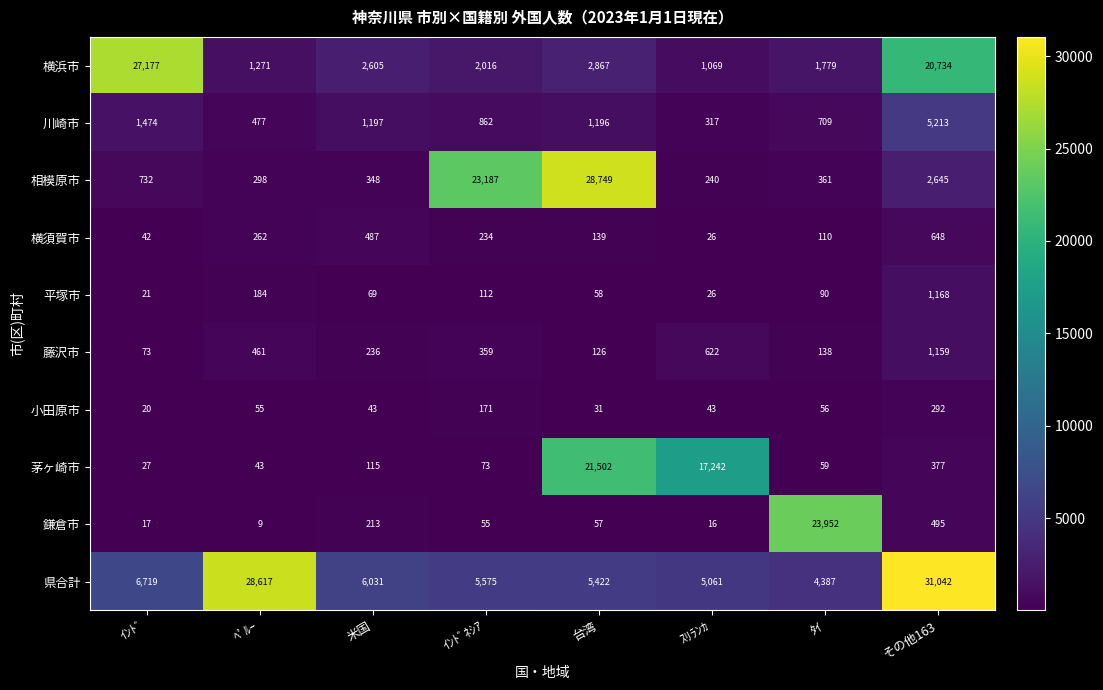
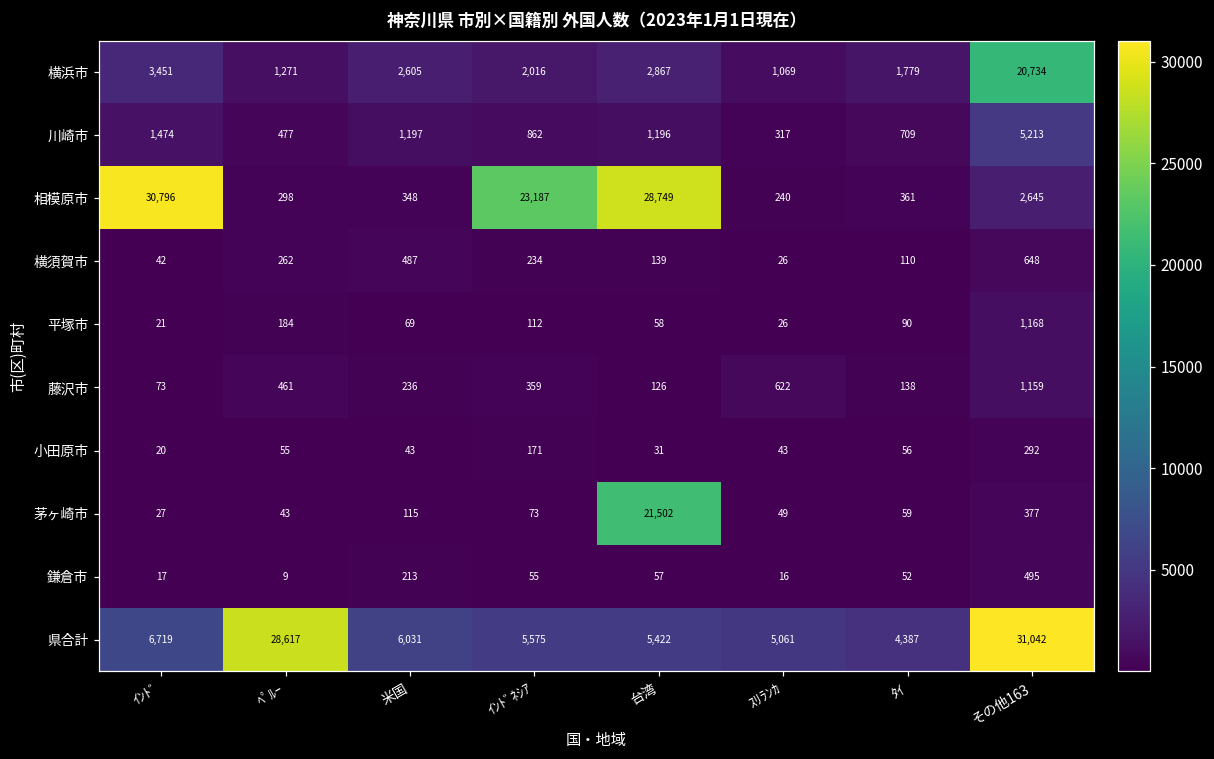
横浜市, ｲﾝﾄﾞ: 27,177 -> 3,451
相模原市, ｲﾝﾄﾞ: 732 -> 30,796
茅ヶ崎市, ｽﾘﾗﾝｶ: 17,242 -> 49
鎌倉市, ﾀｲ: 23,952 -> 52
